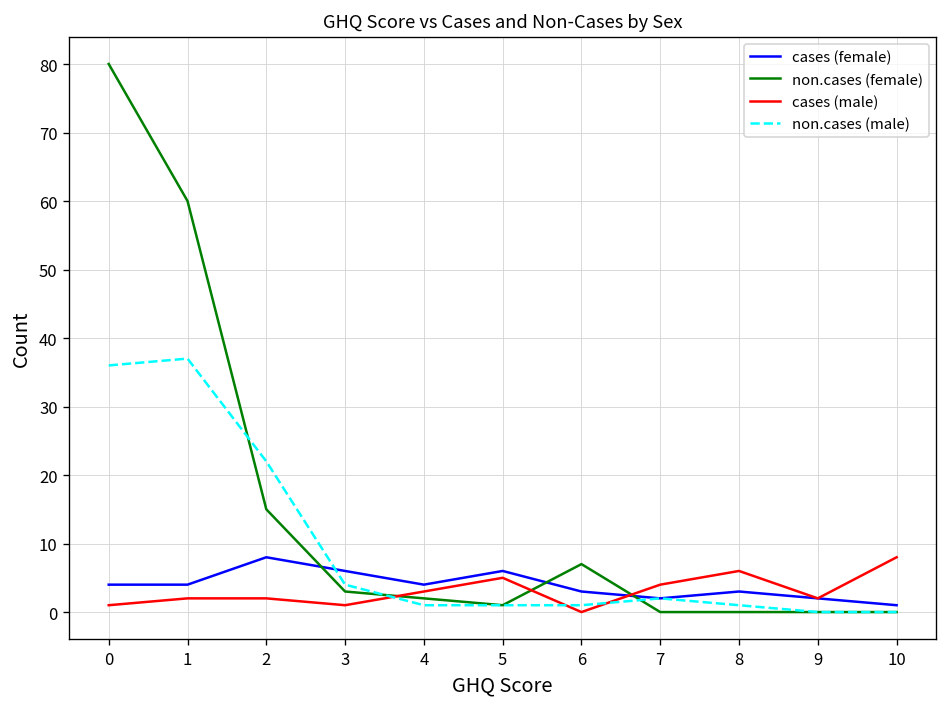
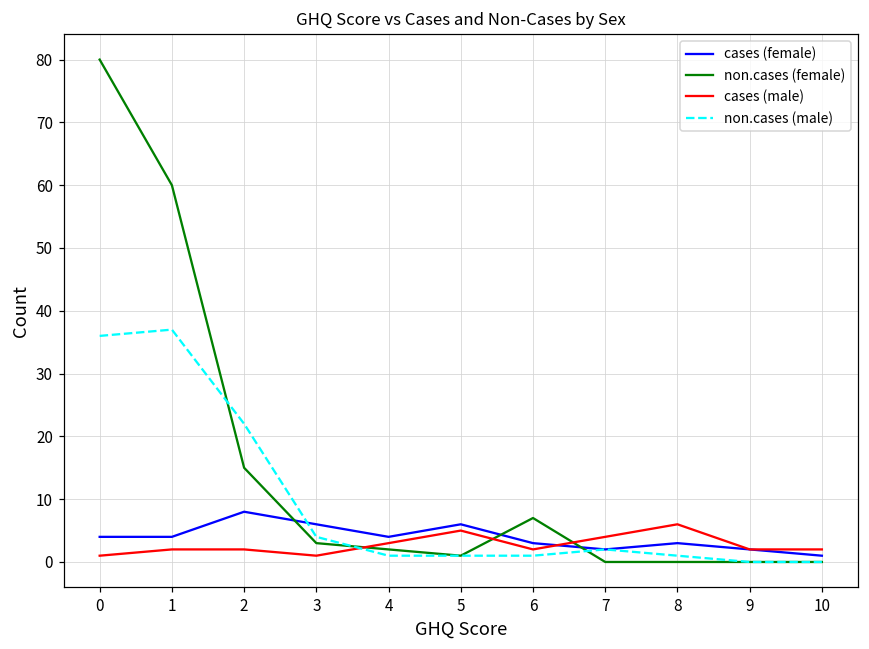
cases (male), 6: 0 -> 2
cases (male), 10: 8 -> 2
